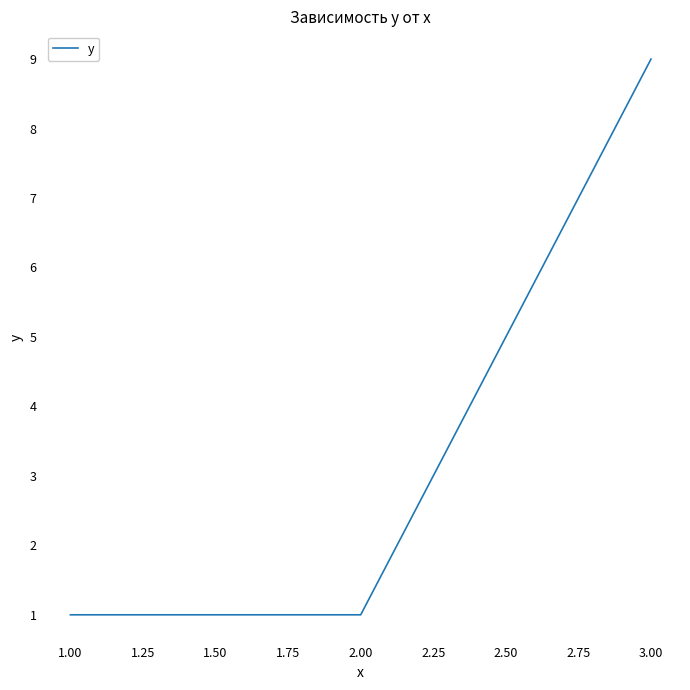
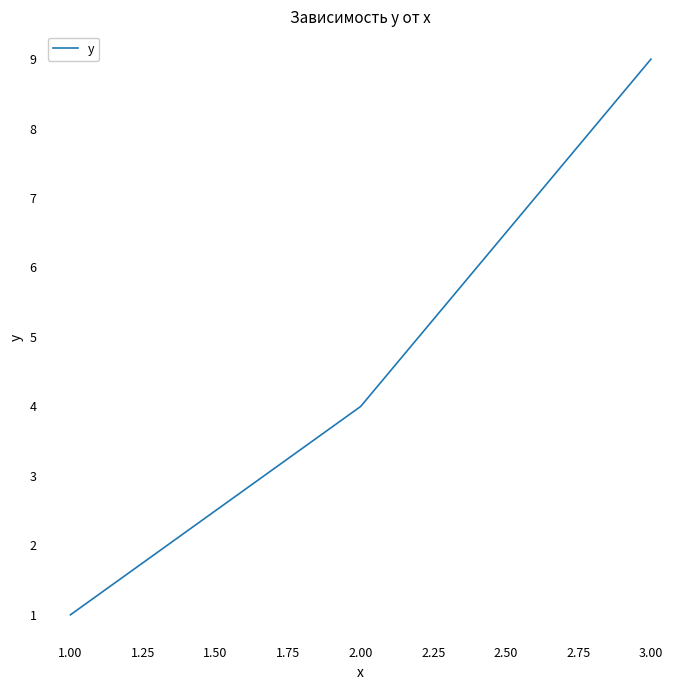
2.00: 1 -> 4
